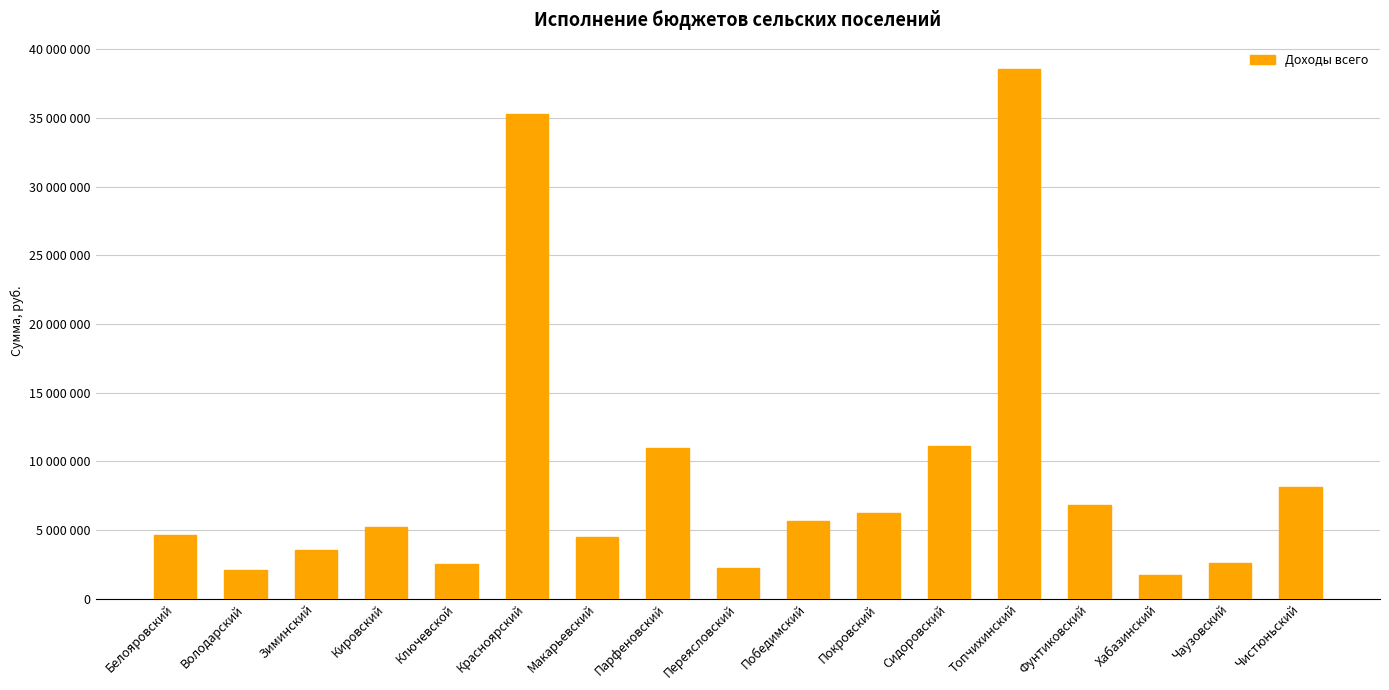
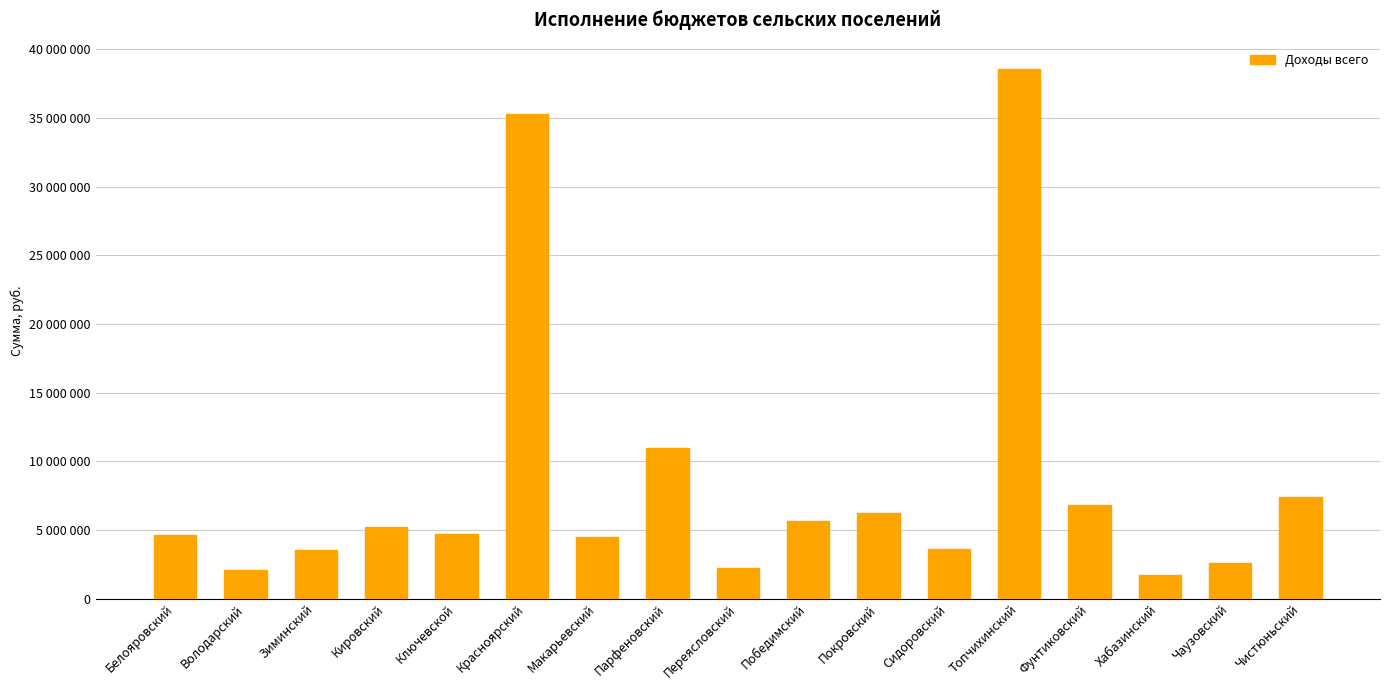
Ключевской: 2500000 -> 4700000
Сидоровский: 11100000 -> 3600000
Чистюньский: 8100000 -> 7400000
